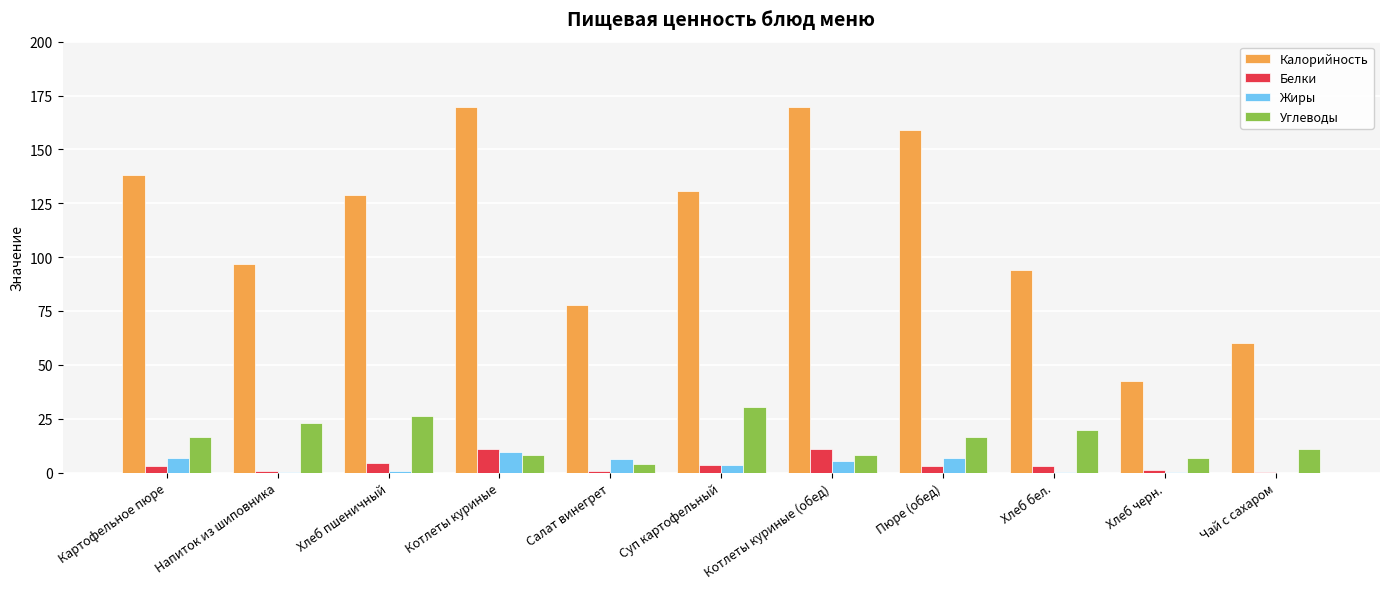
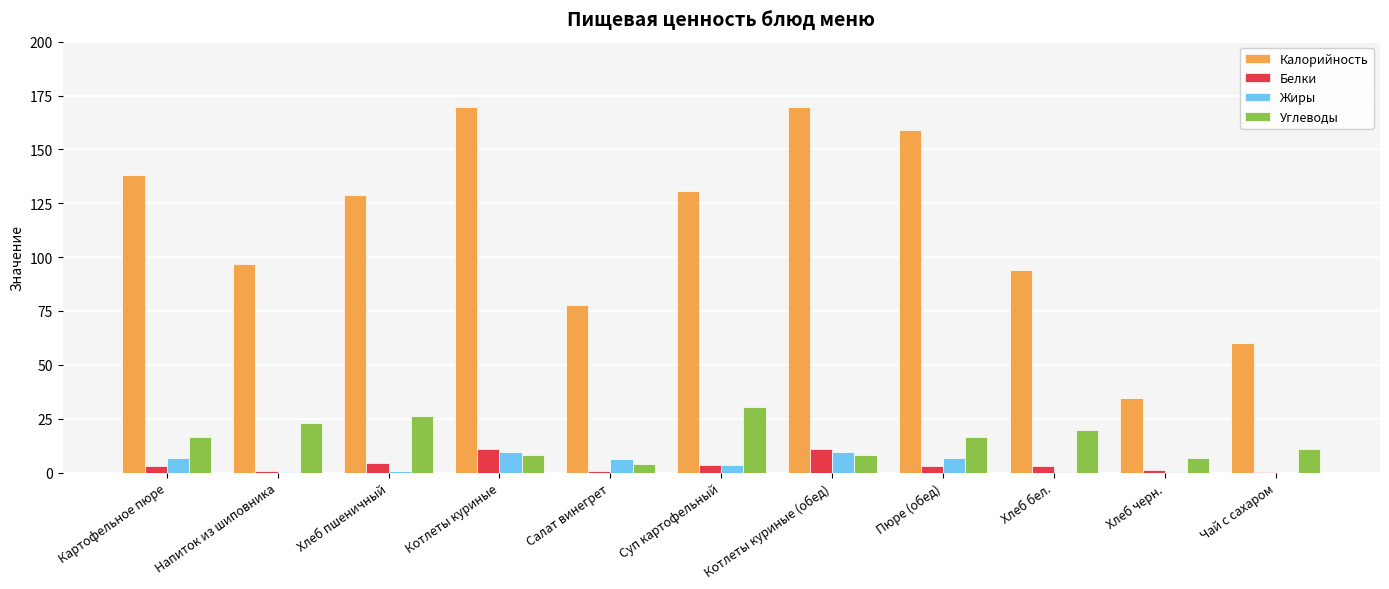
Жиры, Котлеты куриные (обед): 5 -> 10
Калорийность, Хлеб черн.: 43 -> 35
